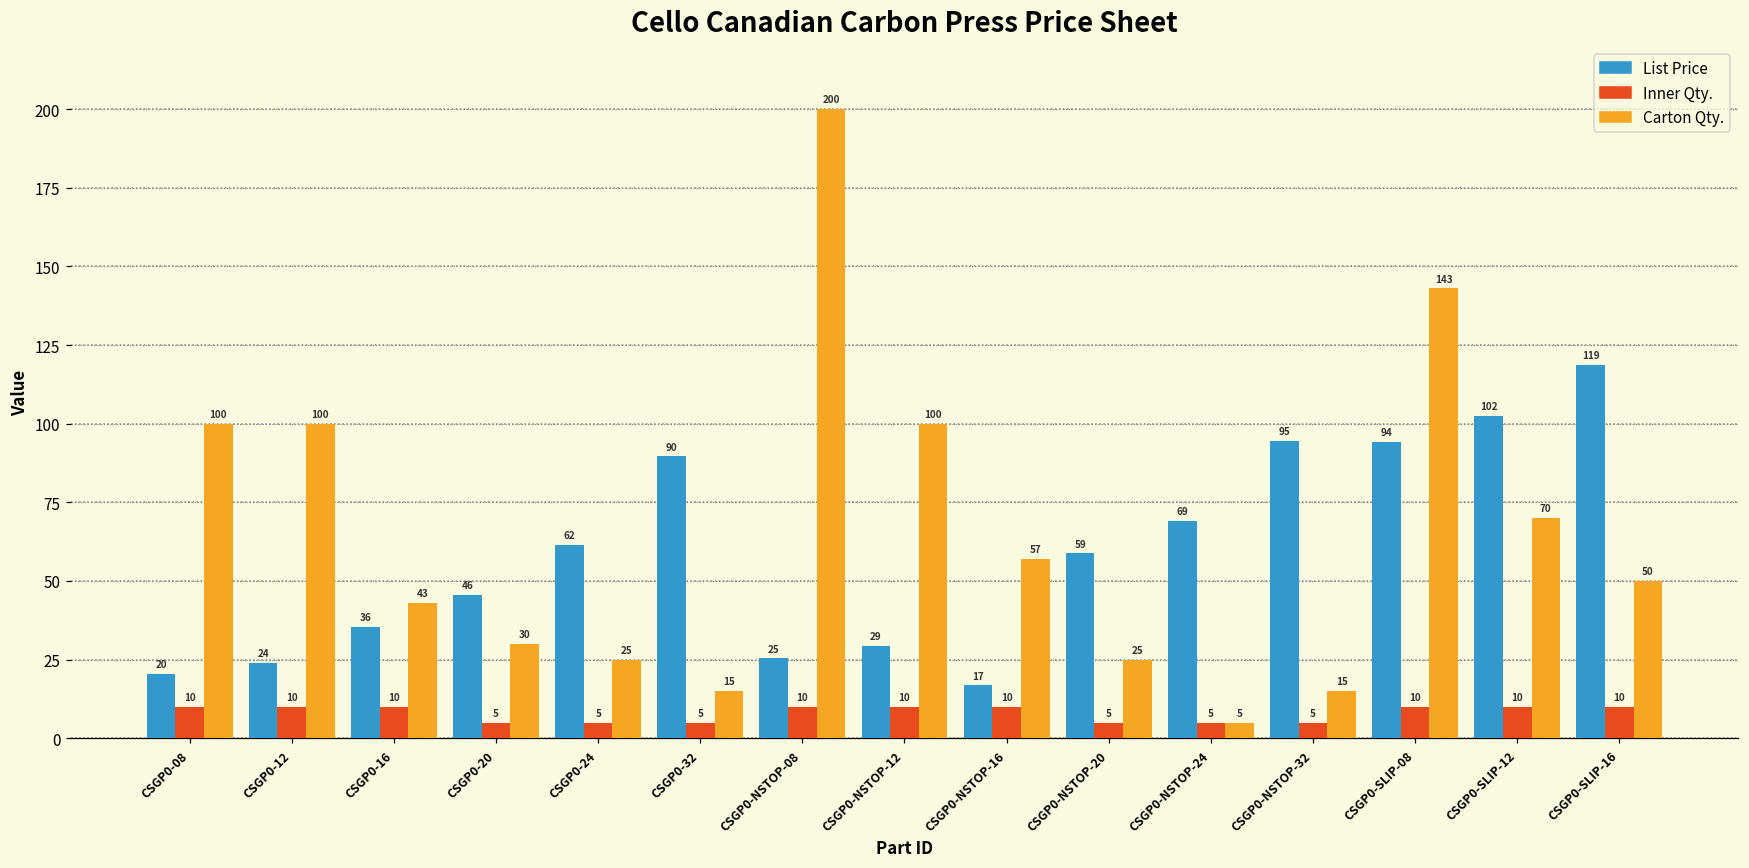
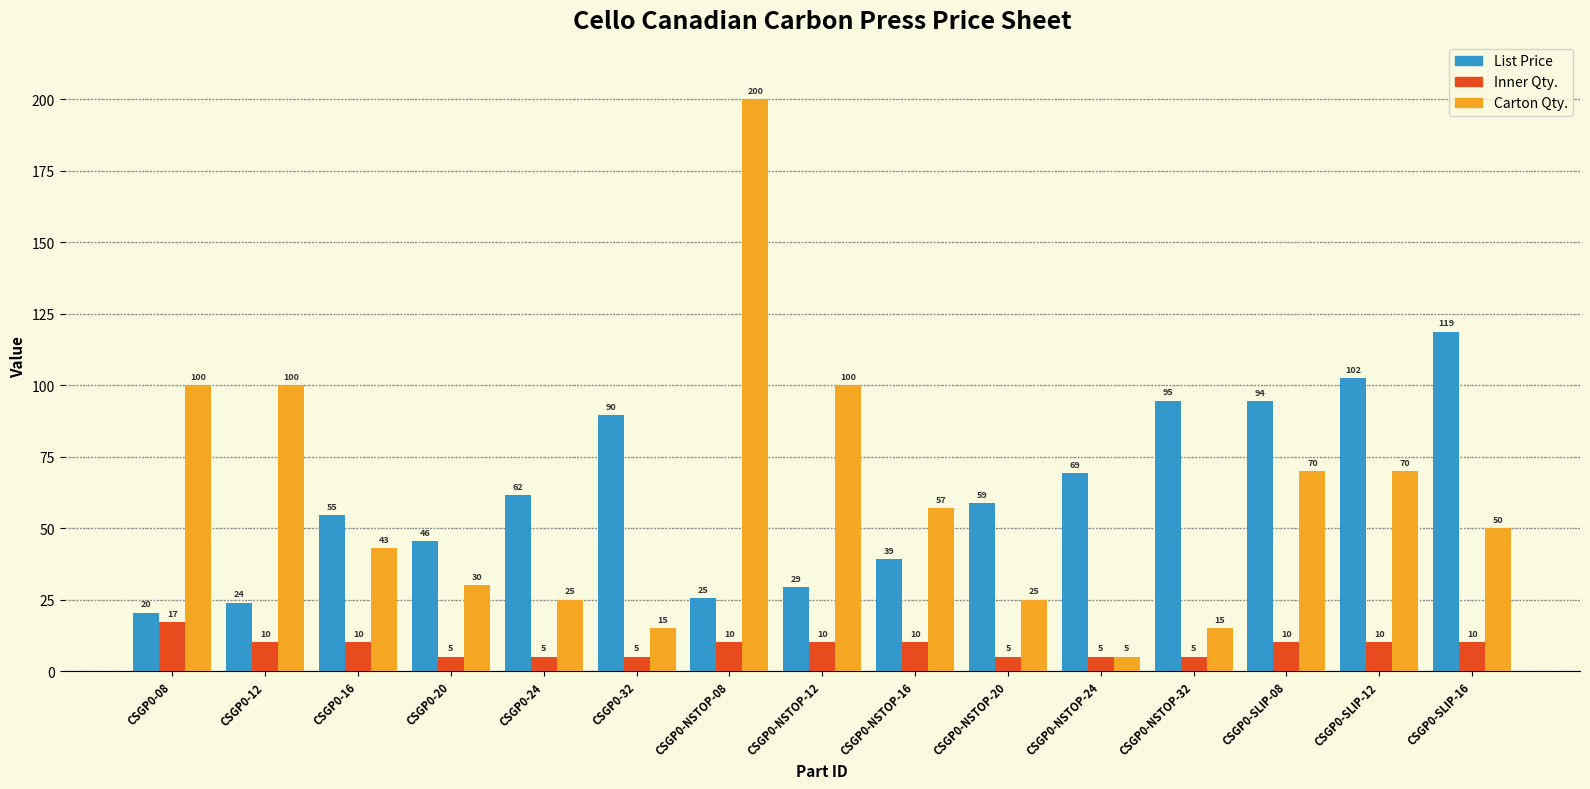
Inner Qty., CSGP0-08: 10 -> 17
List Price, CSGP0-16: 36 -> 55
List Price, CSGP0-NSTOP-16: 17 -> 39
Carton Qty., CSGP0-SLIP-08: 143 -> 70
